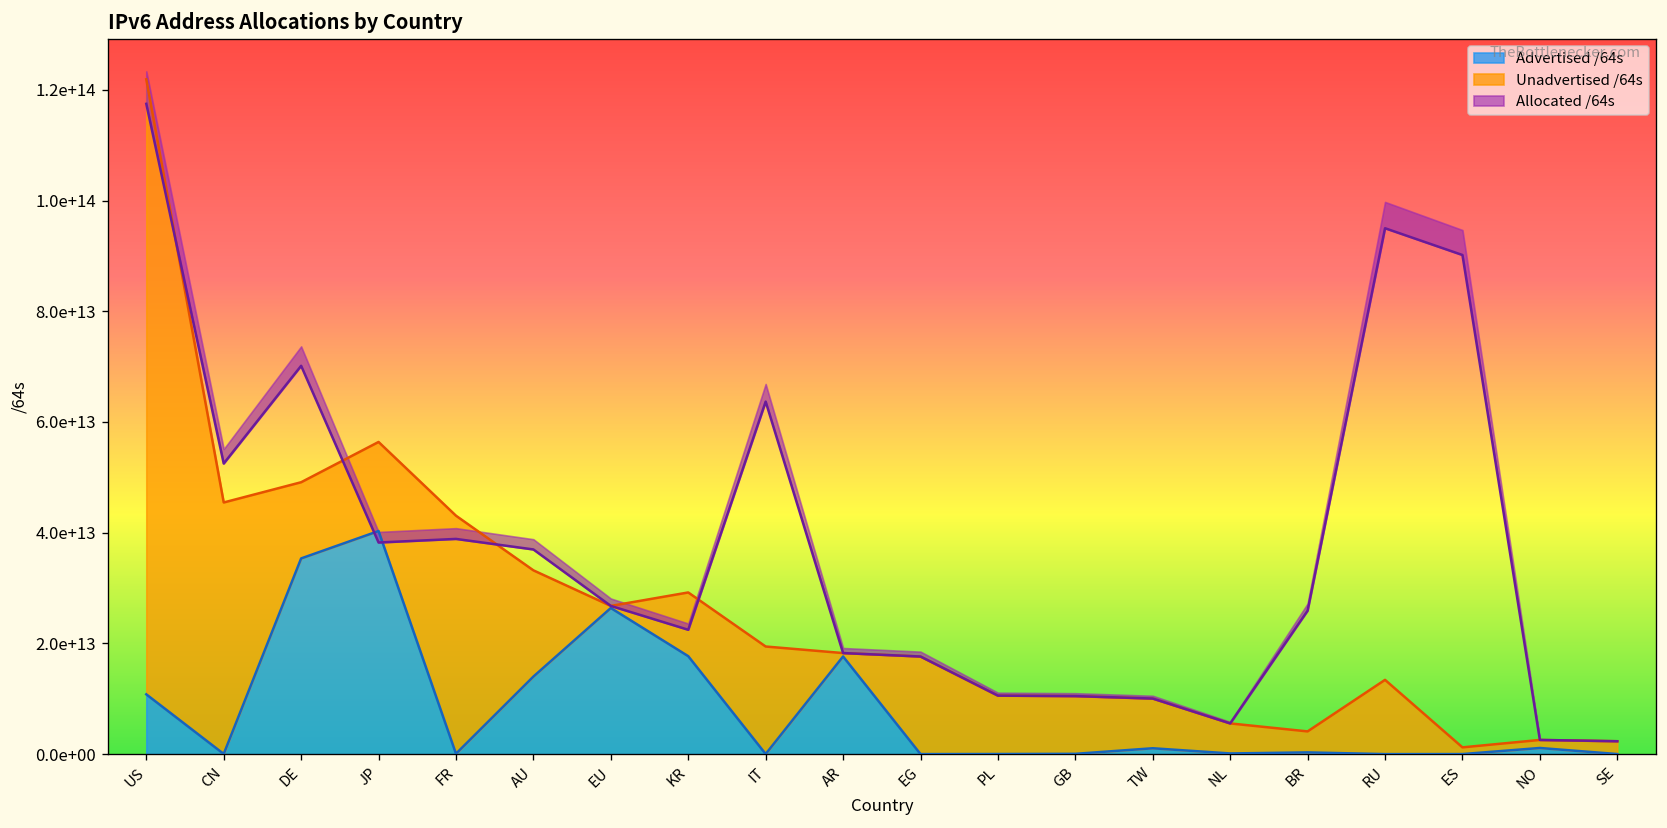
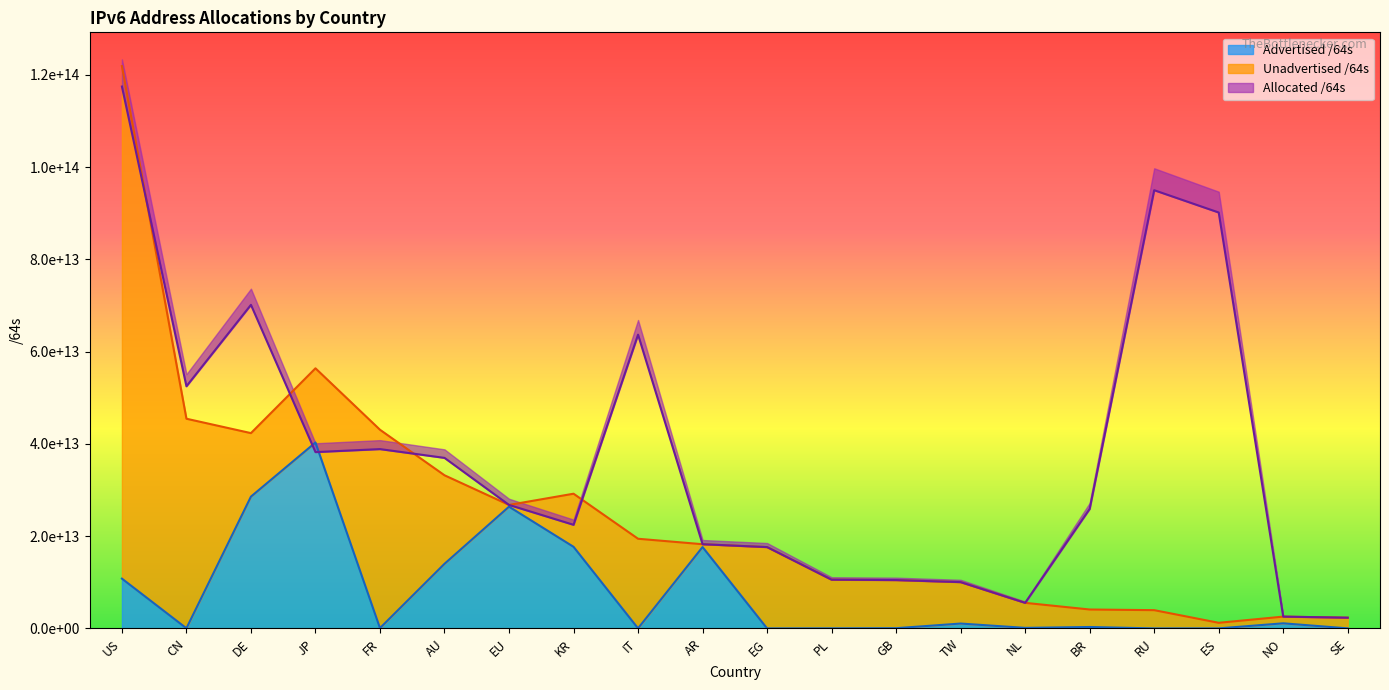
Advertised /64s, DE: 35000000000000 -> 29000000000000
Unadvertised /64s, RU: 13000000000000 -> 4000000000000
